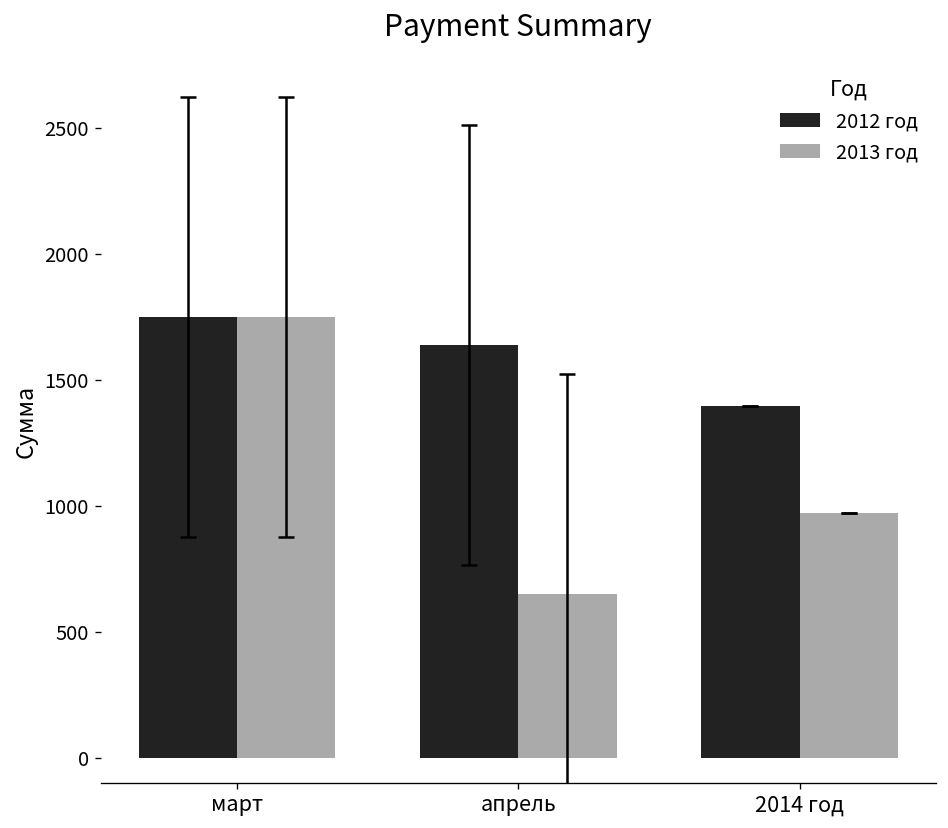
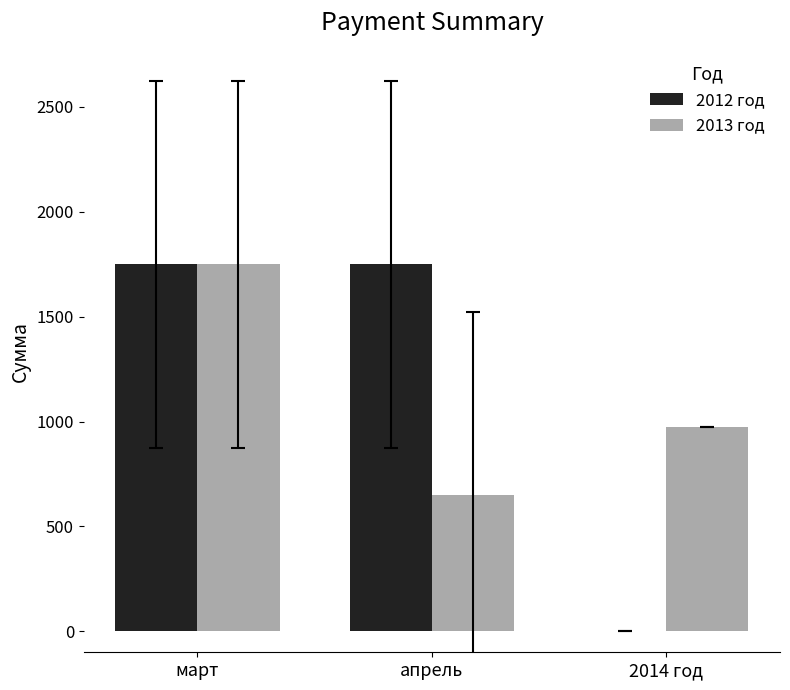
2012 год, апрель: 1640 -> 1750
2012 год, 2014 год: 1400 -> 0
